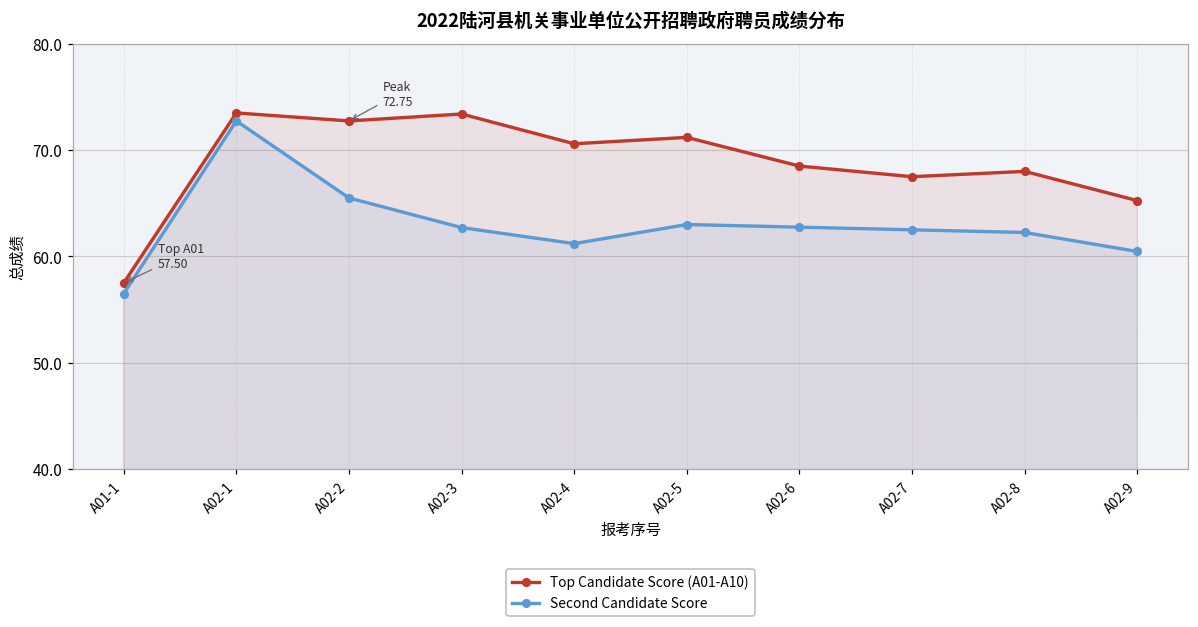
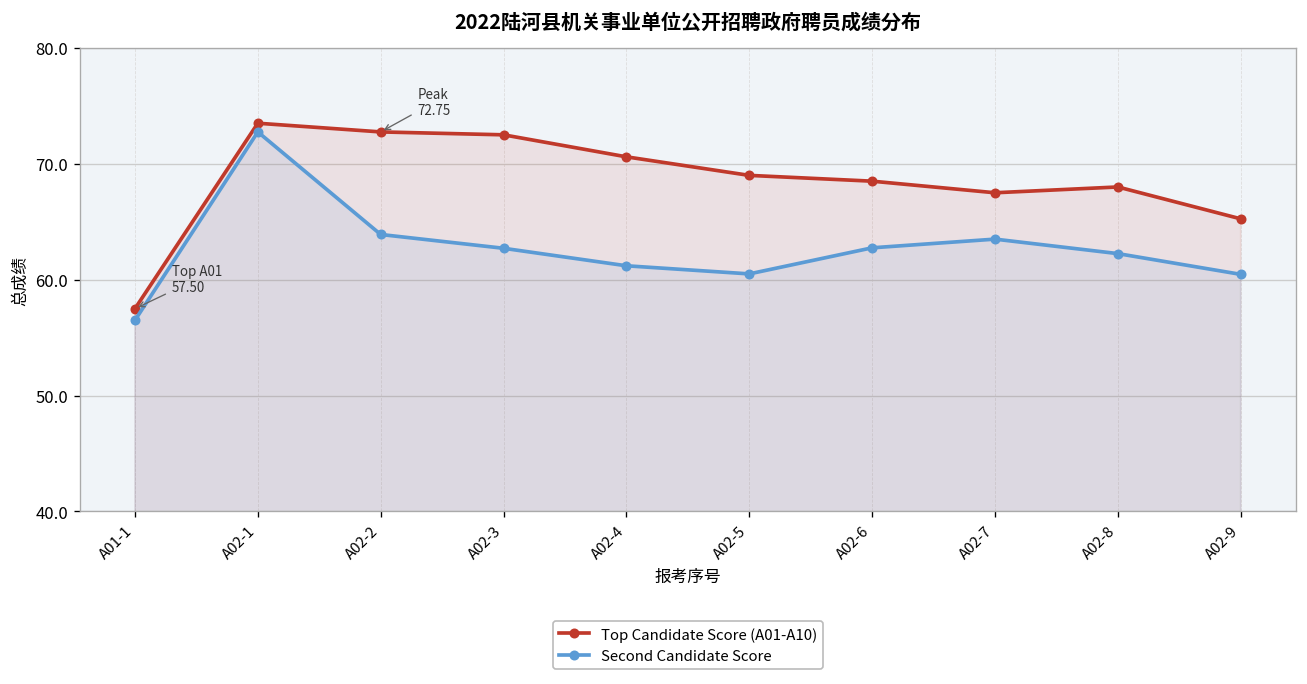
Second Candidate Score, A02-2: 66 -> 64
Top Candidate Score (A01-A10), A02-3: 73.4 -> 72.5
Top Candidate Score (A01-A10), A02-5: 71 -> 69
Second Candidate Score, A02-5: 63 -> 61
Second Candidate Score, A02-7: 63 -> 64
